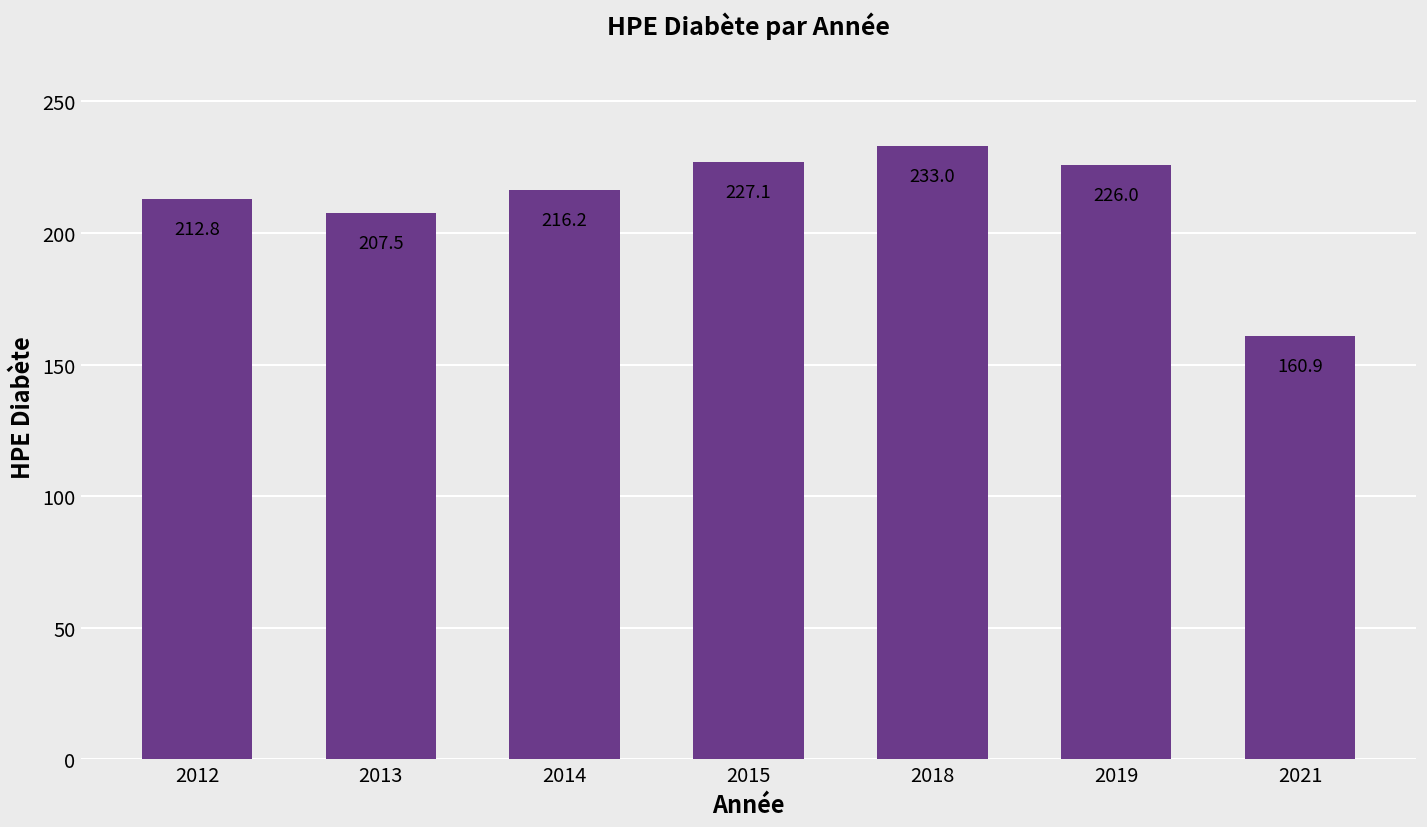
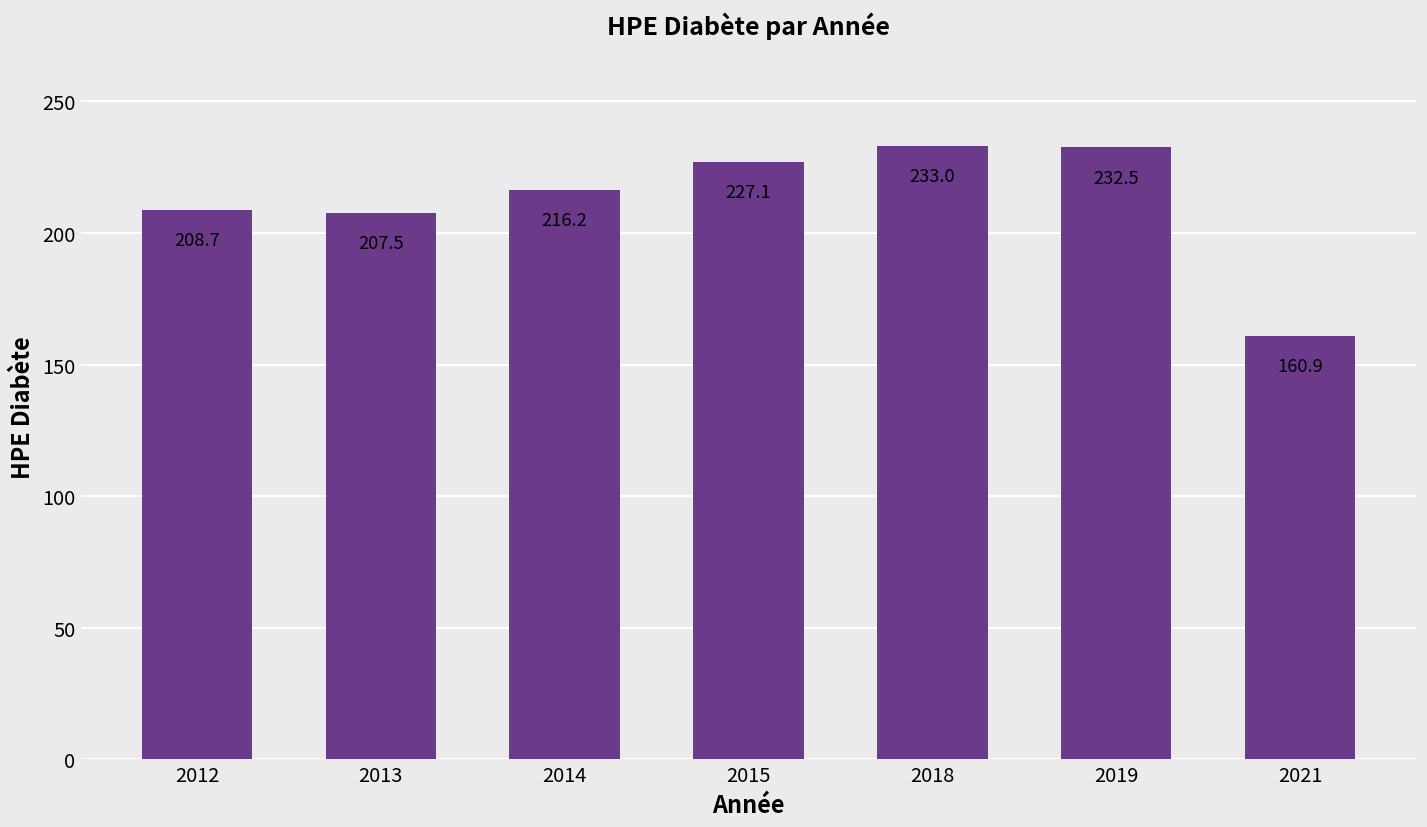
2012: 212.8 -> 208.7
2019: 226.0 -> 232.5
